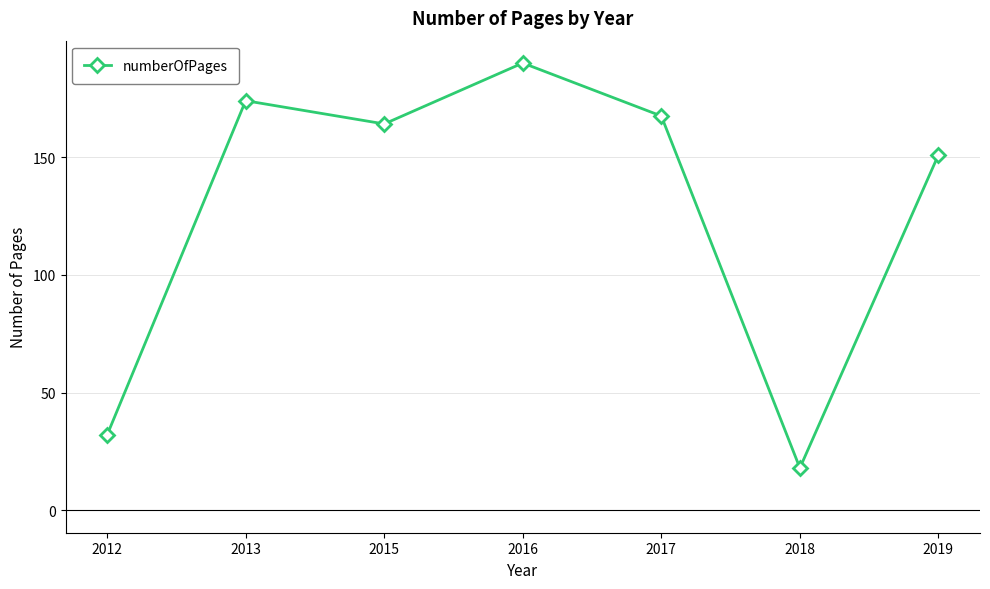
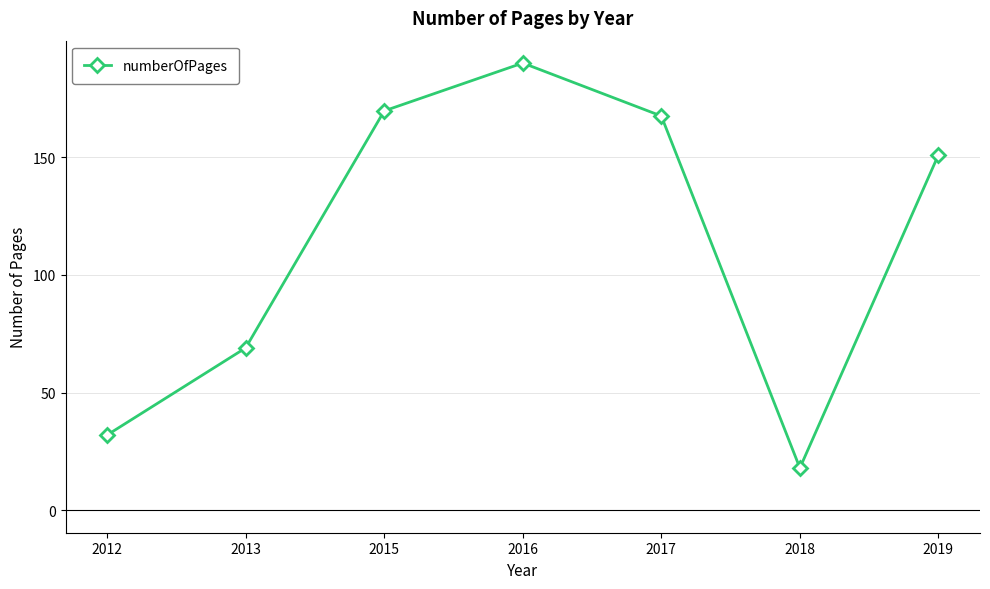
2013: 174 -> 69
2015: 164 -> 170
